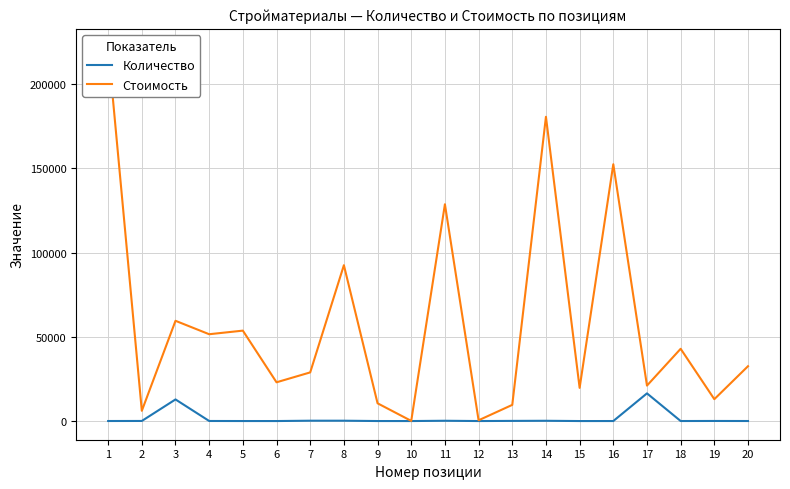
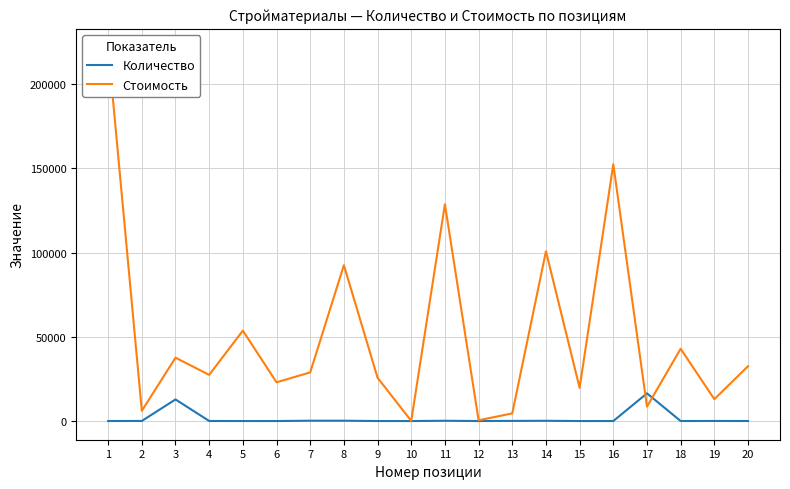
Стоимость, 3: 59000 -> 38000
Стоимость, 4: 52000 -> 27000
Стоимость, 9: 11000 -> 26000
Стоимость, 13: 10000 -> 5000
Стоимость, 14: 181000 -> 101000
Стоимость, 17: 21000 -> 9000
